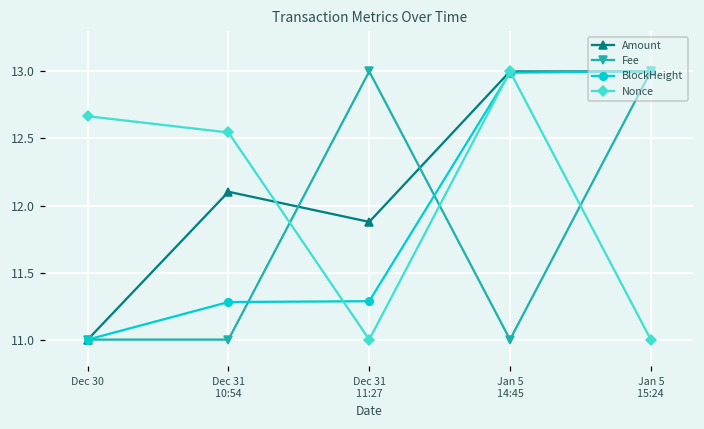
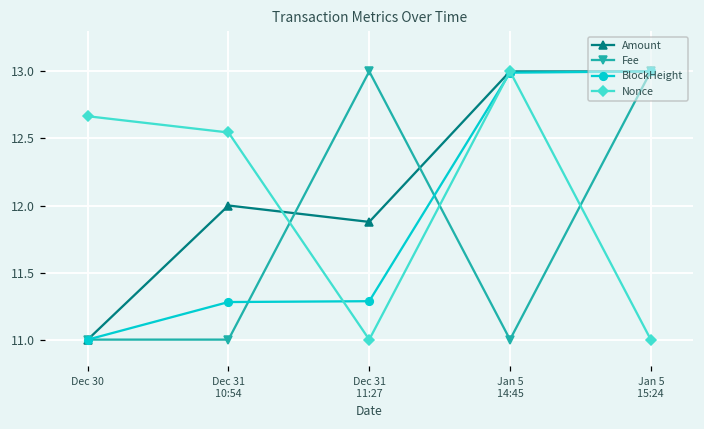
Amount, Dec 31 10:54: 12.10 -> 12.00
